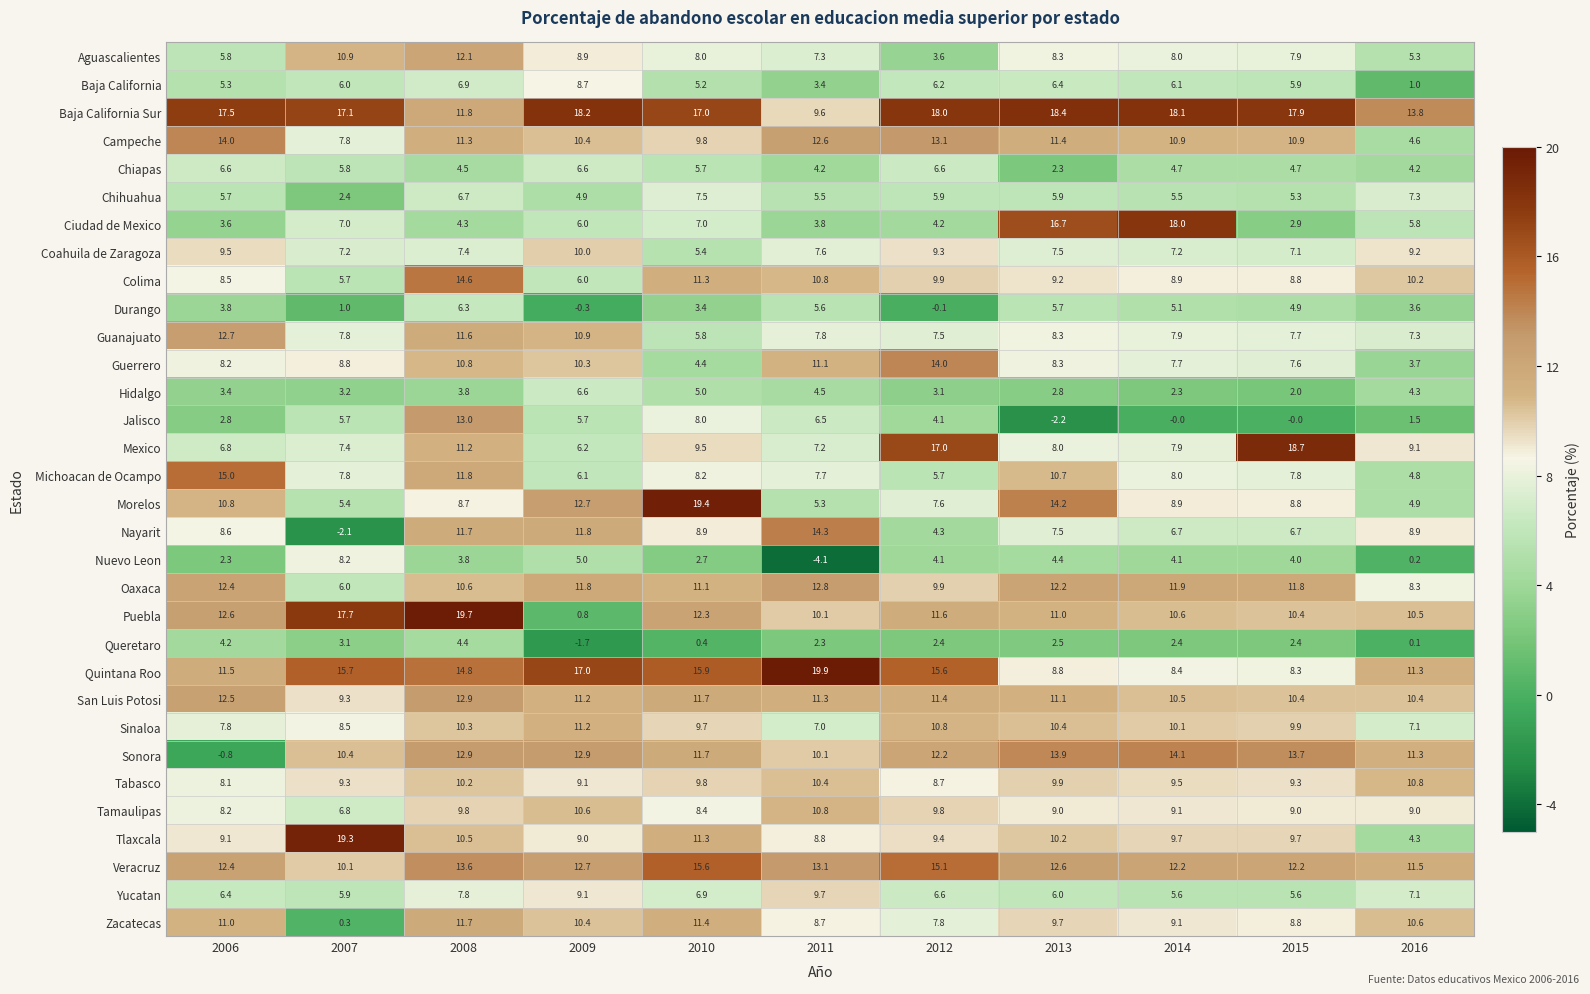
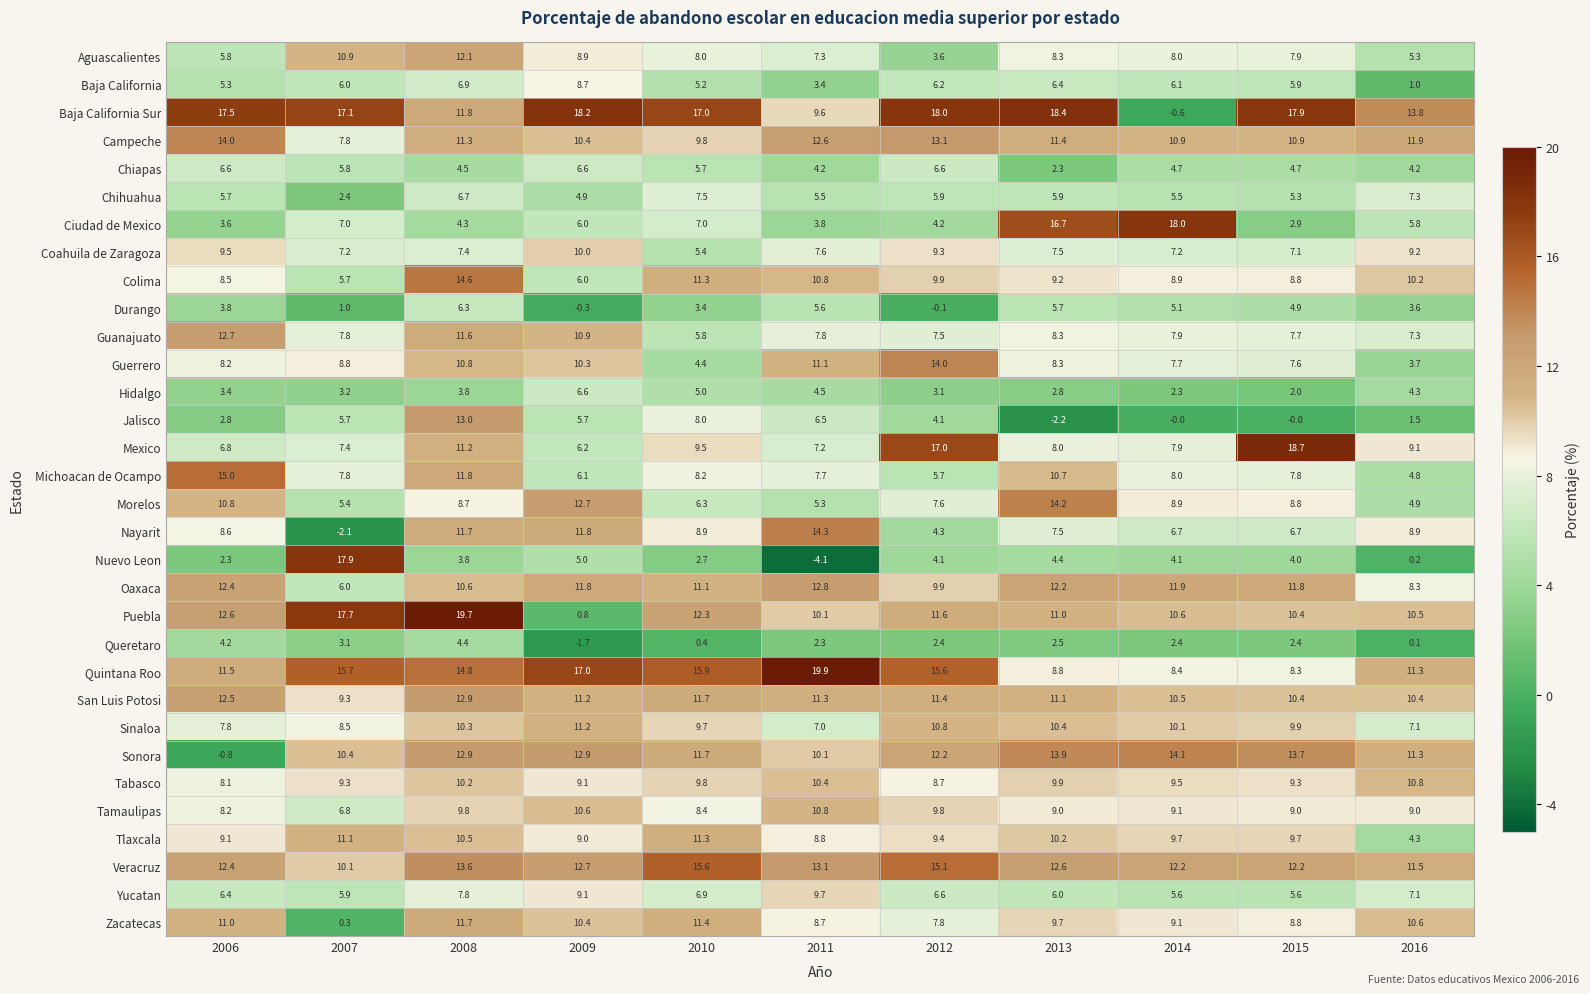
Baja California Sur, 2014: 18.1 -> -0.6
Campeche, 2016: 4.6 -> 11.9
Morelos, 2010: 19.4 -> 6.3
Nuevo Leon, 2007: 8.2 -> 17.9
Tlaxcala, 2007: 19.3 -> 11.1
